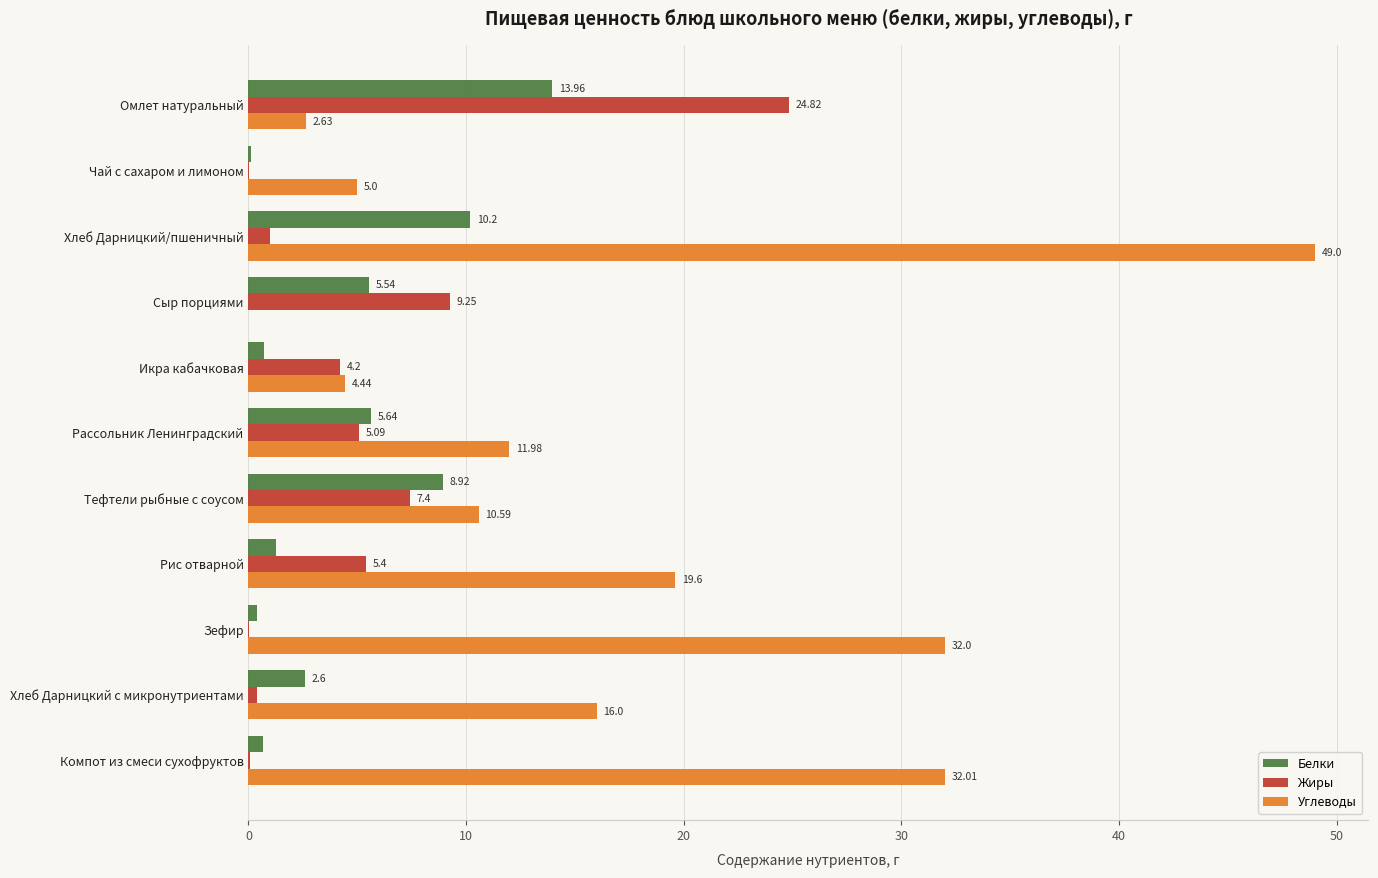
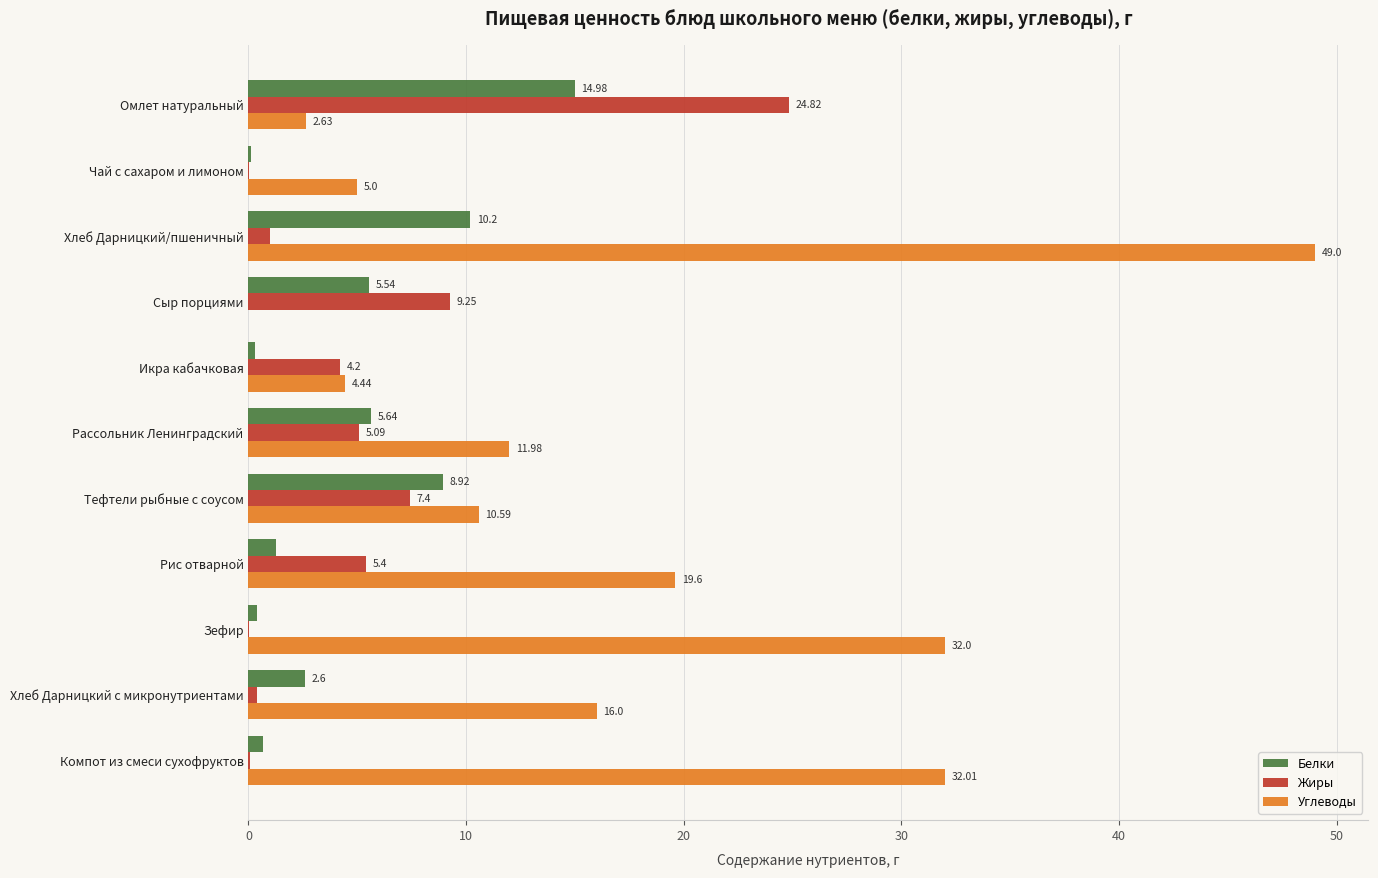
Белки, Омлет натуральный: 13.96 -> 14.98
Белки, Икра кабачковая: 0.7 -> 0.3
